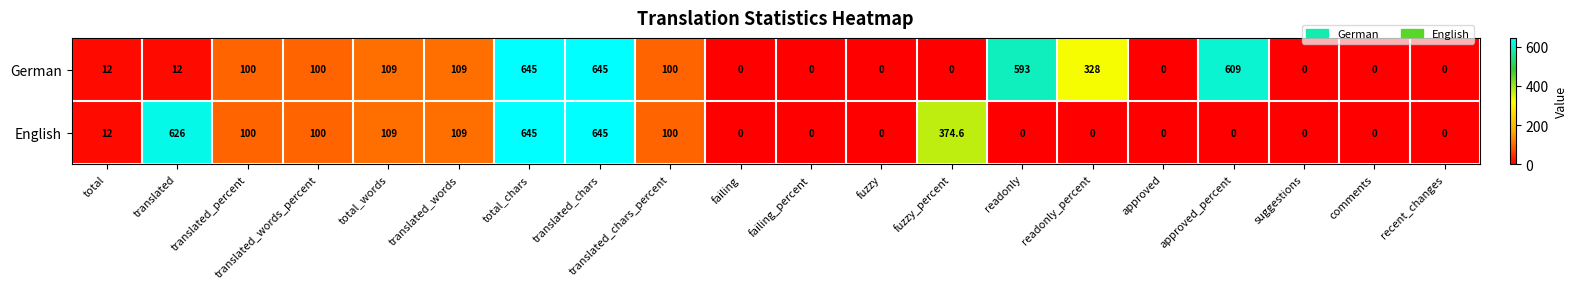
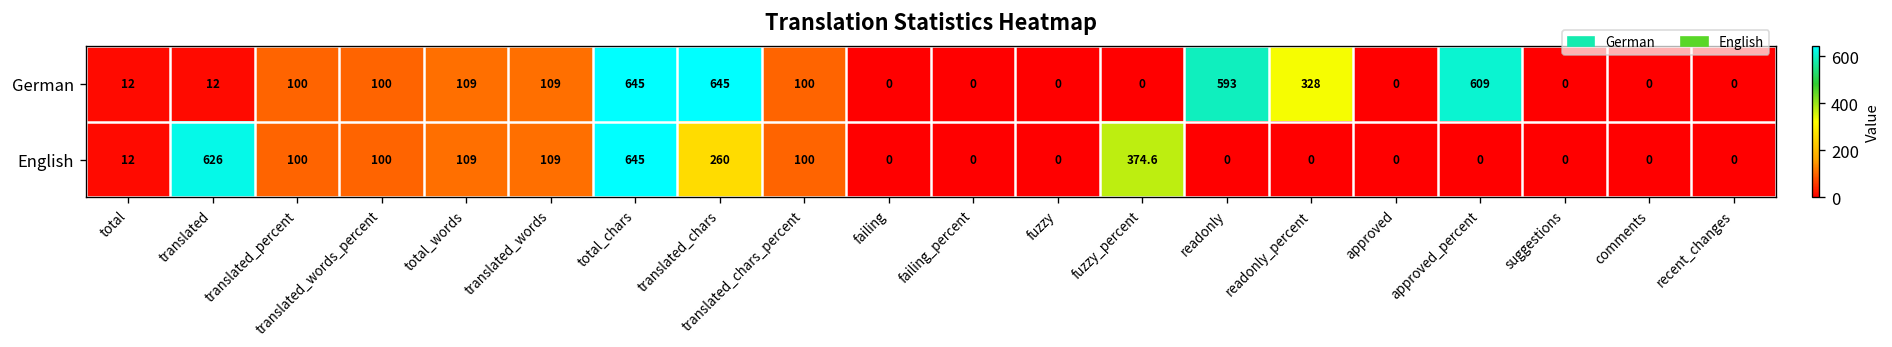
English, translated_chars: 645 -> 260
